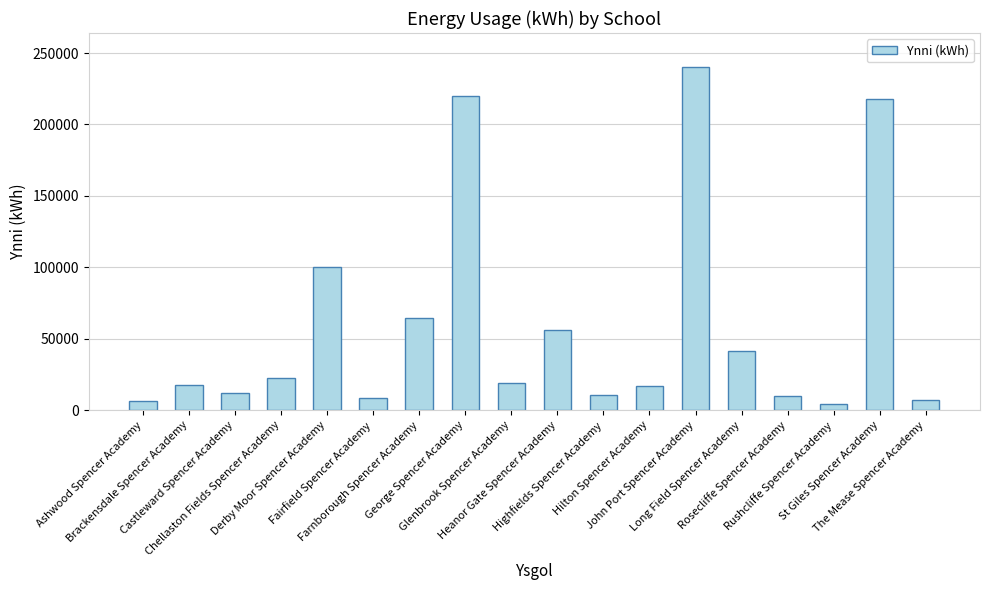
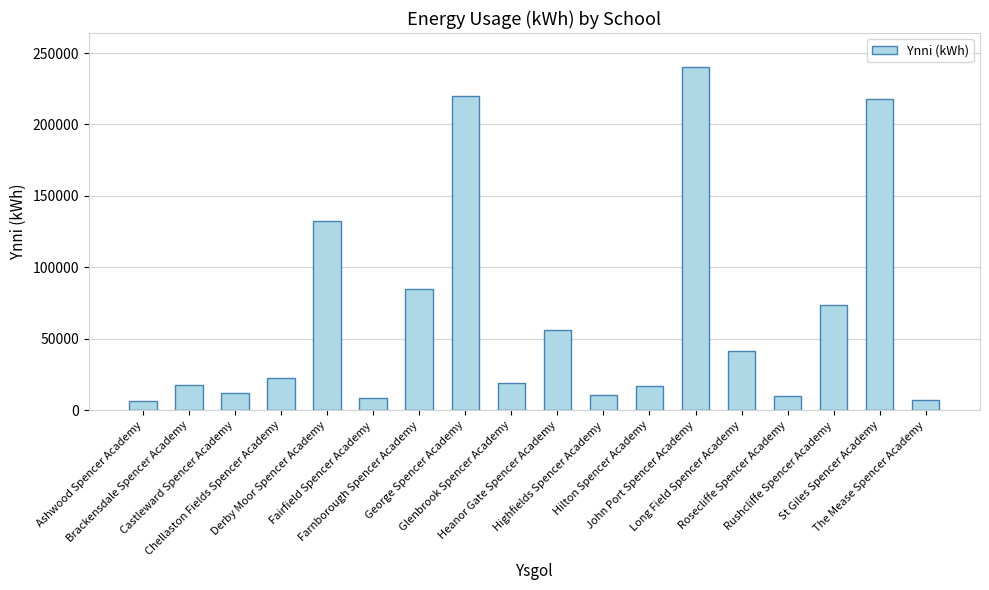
Derby Moor Spencer Academy: 100000 -> 132000
Farnborough Spencer Academy: 64000 -> 85000
Rushcliffe Spencer Academy: 5000 -> 74000
